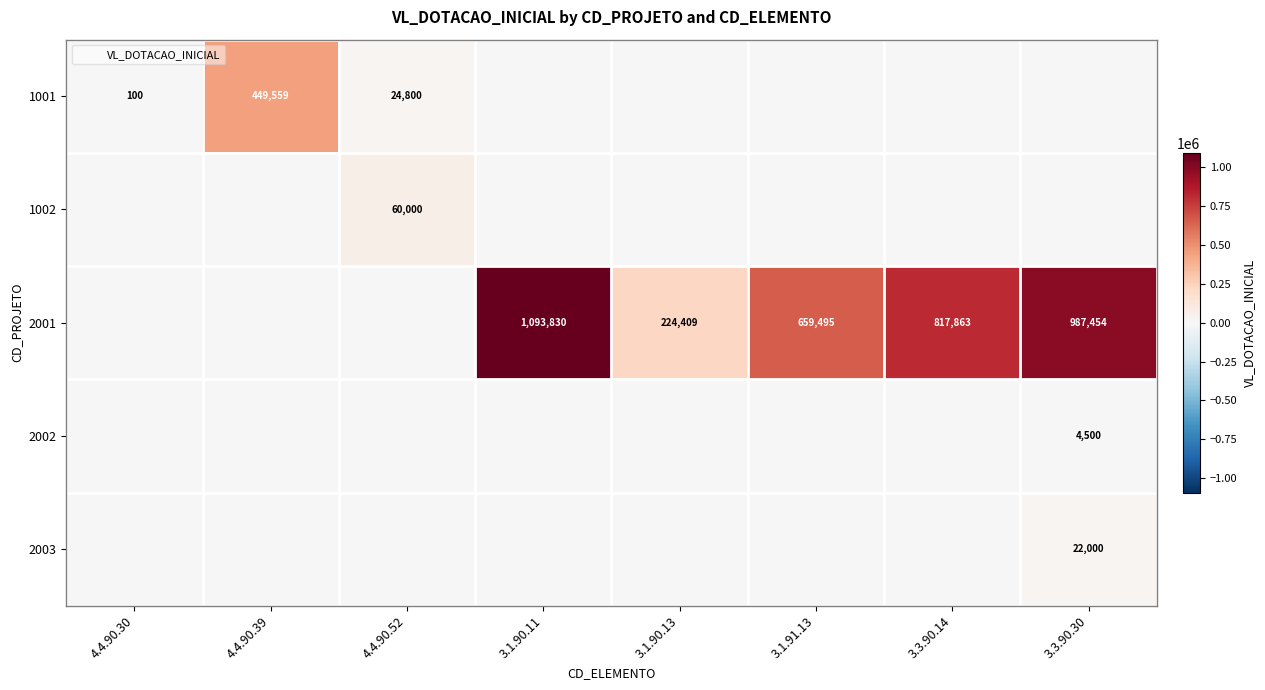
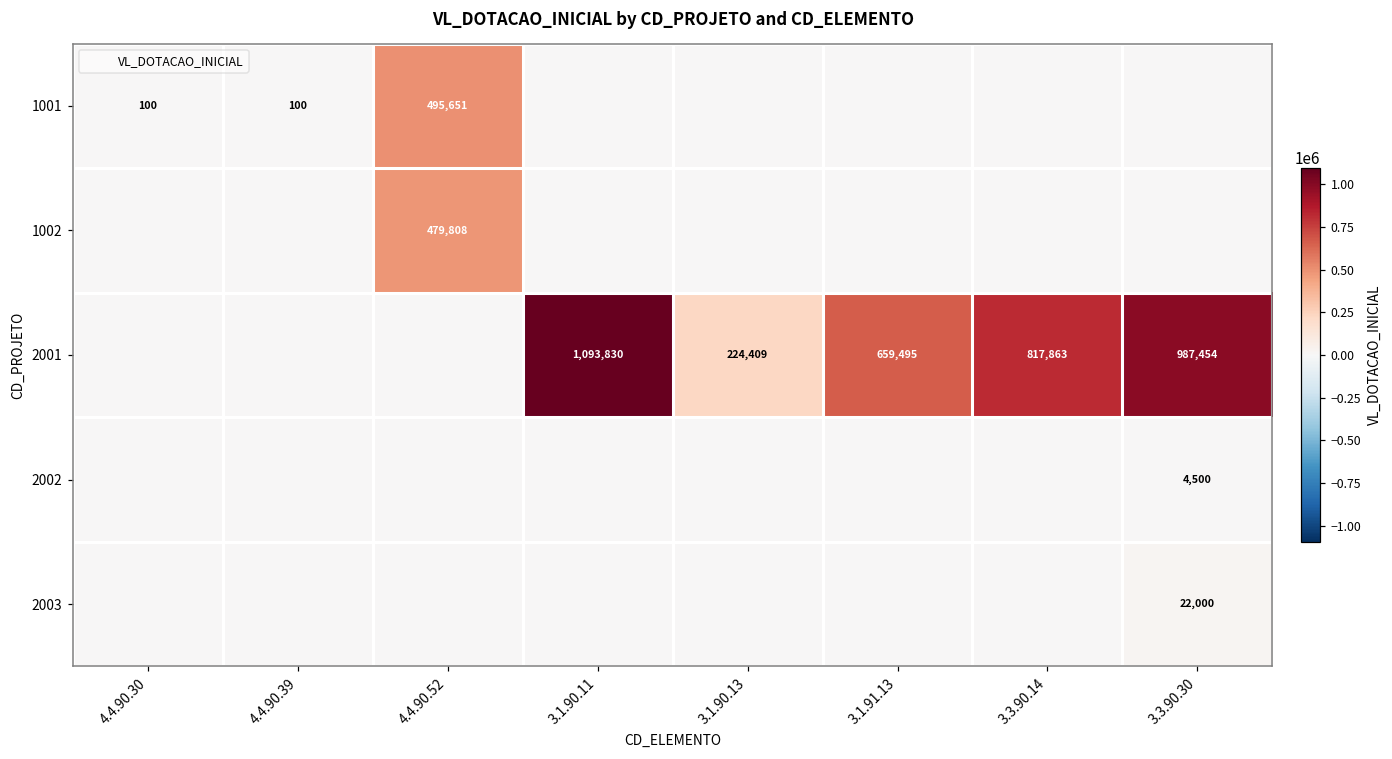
1001, 4.4.90.39: 449,559 -> 100
1001, 4.4.90.52: 24,800 -> 495,651
1002, 4.4.90.52: 60,000 -> 479,808
